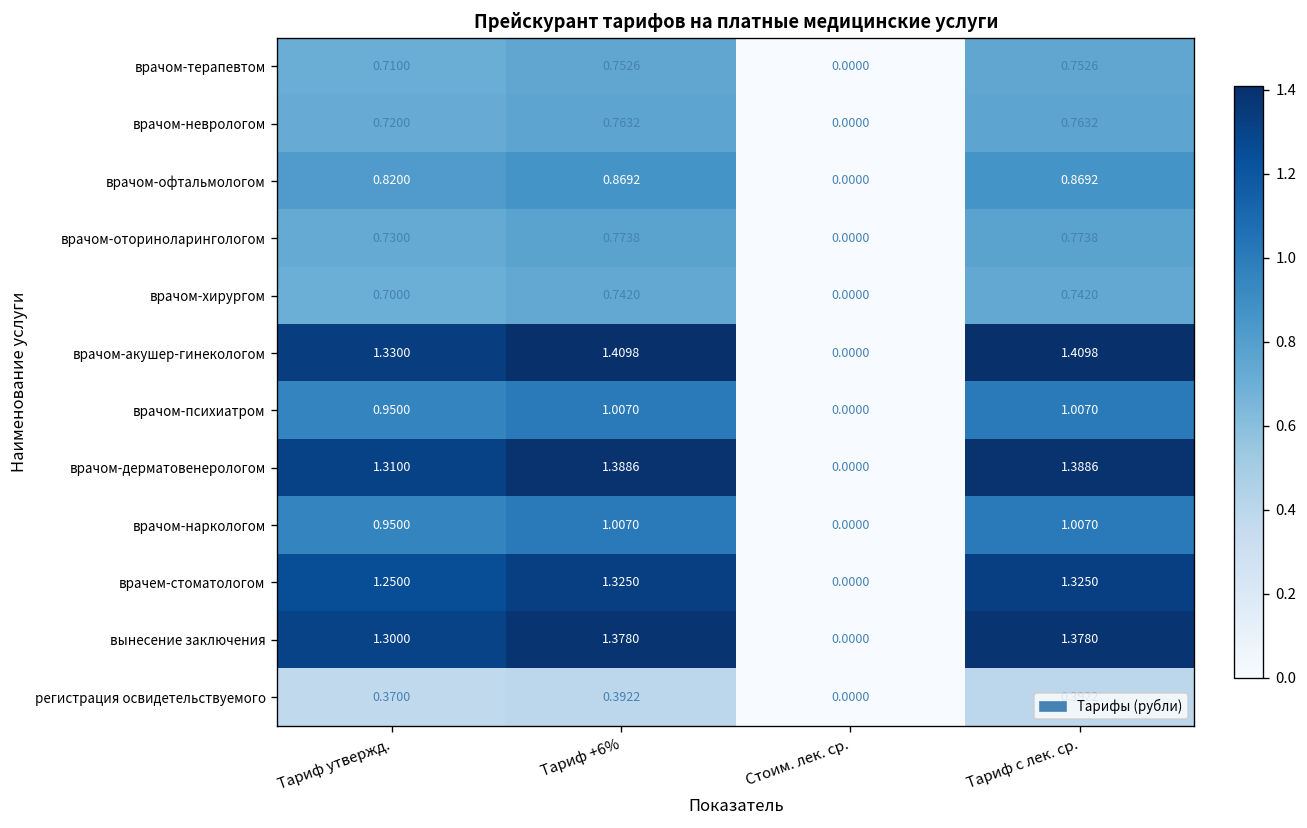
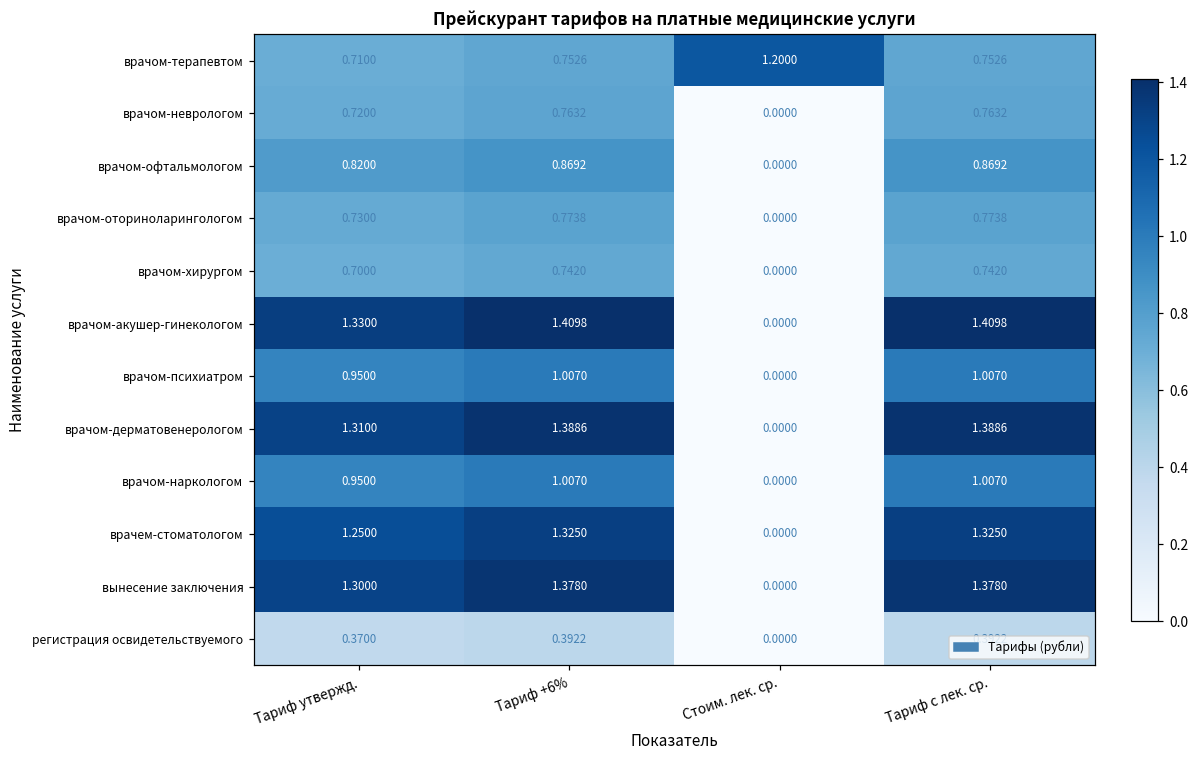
врачом-терапевтом, Стоим. лек. ср.: 0.0000 -> 1.2000
